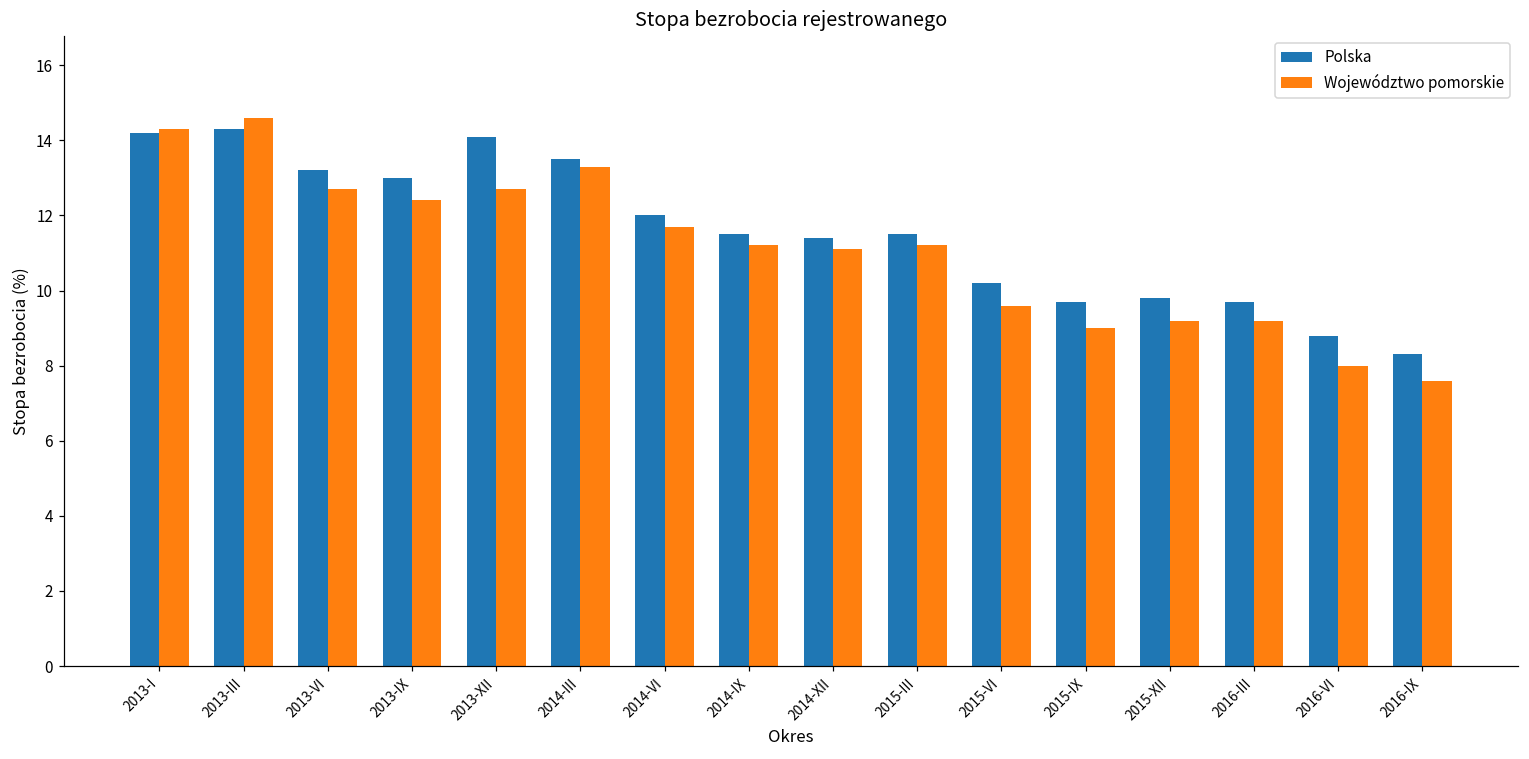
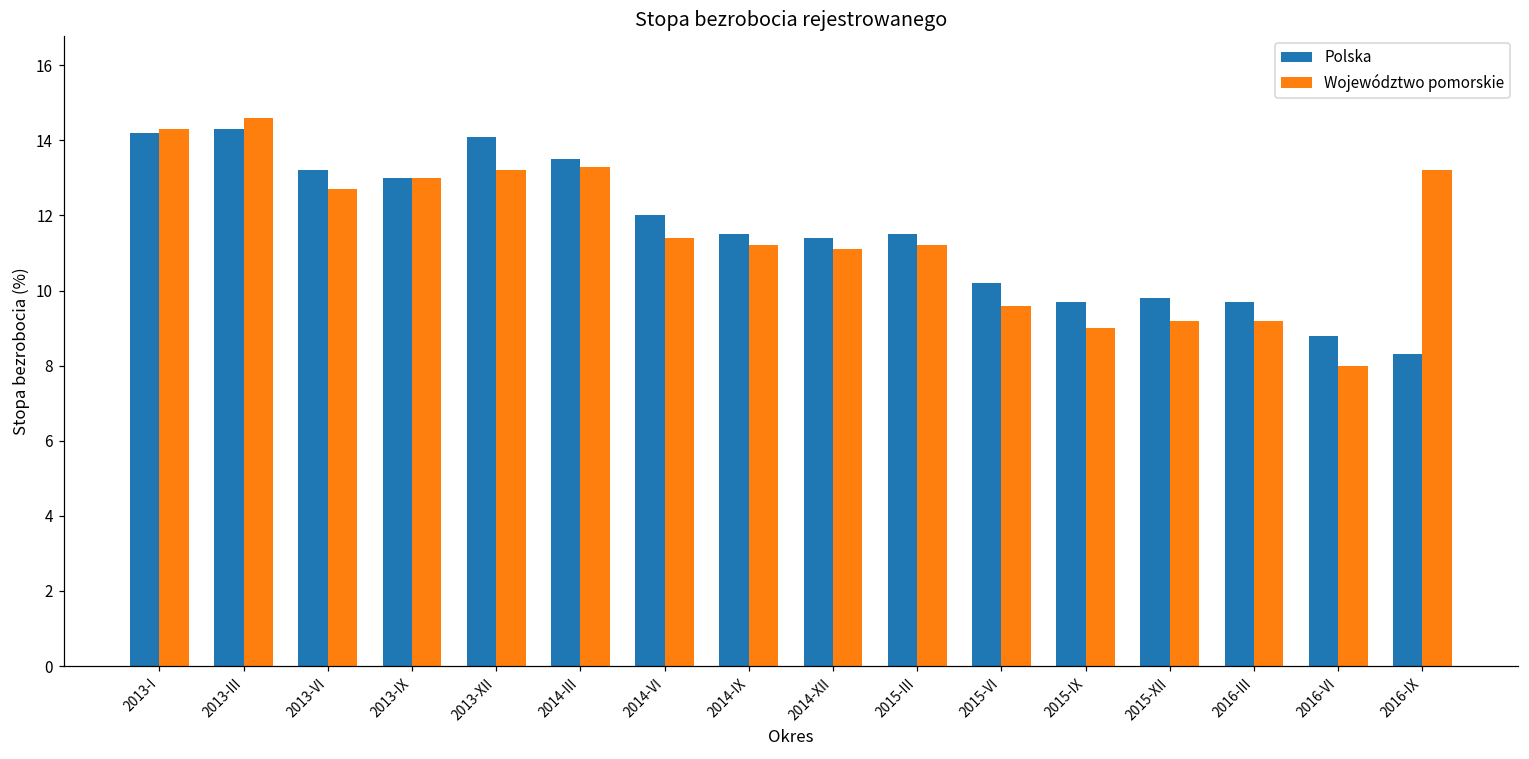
Województwo pomorskie, 2013-IX: 12.4 -> 13.0
Województwo pomorskie, 2013-XII: 12.7 -> 13.2
Województwo pomorskie, 2014-VI: 11.7 -> 11.4
Województwo pomorskie, 2016-IX: 7.6 -> 13.2
